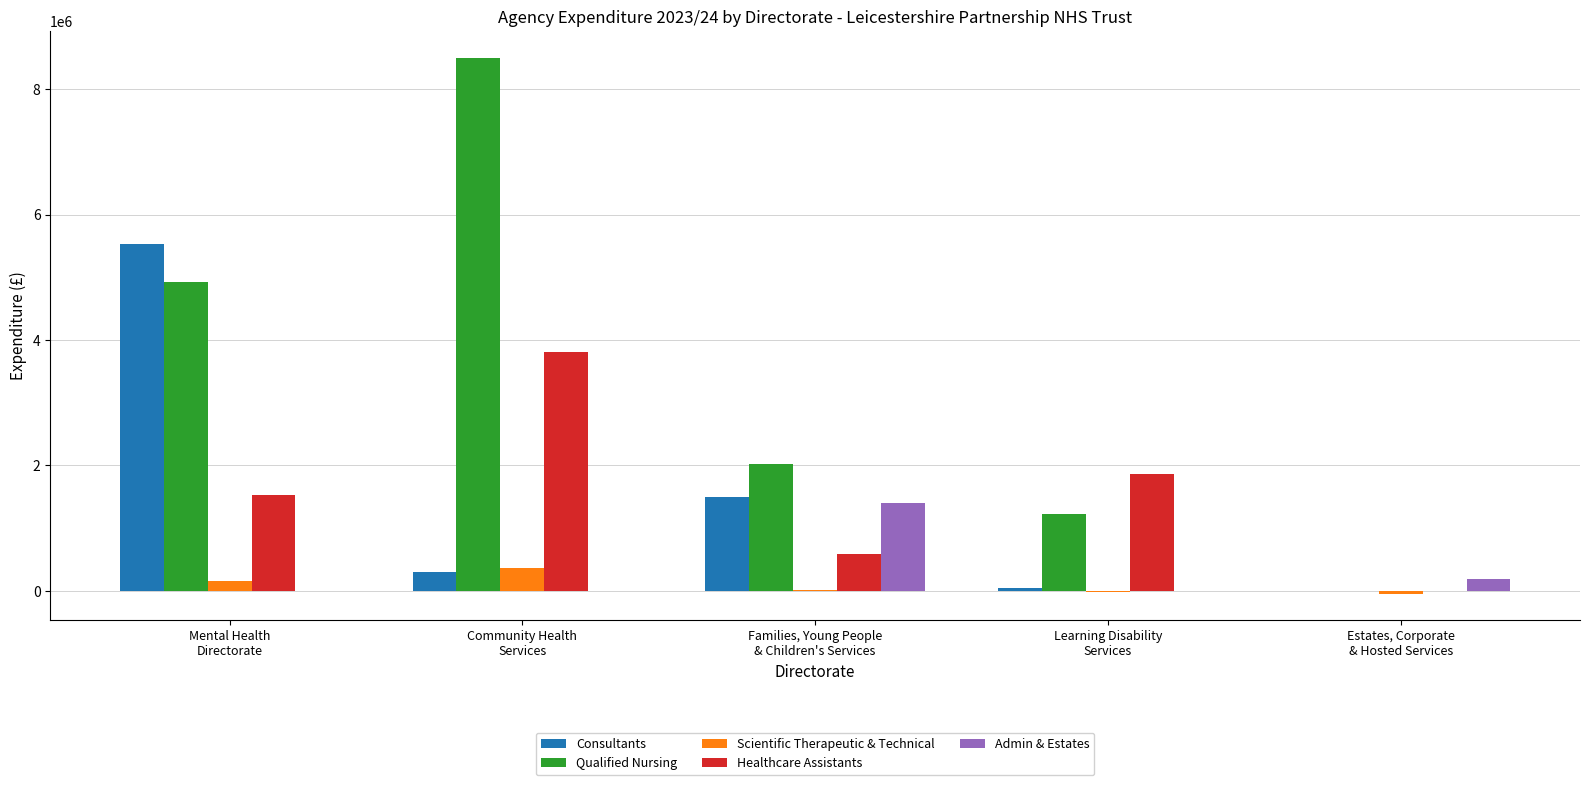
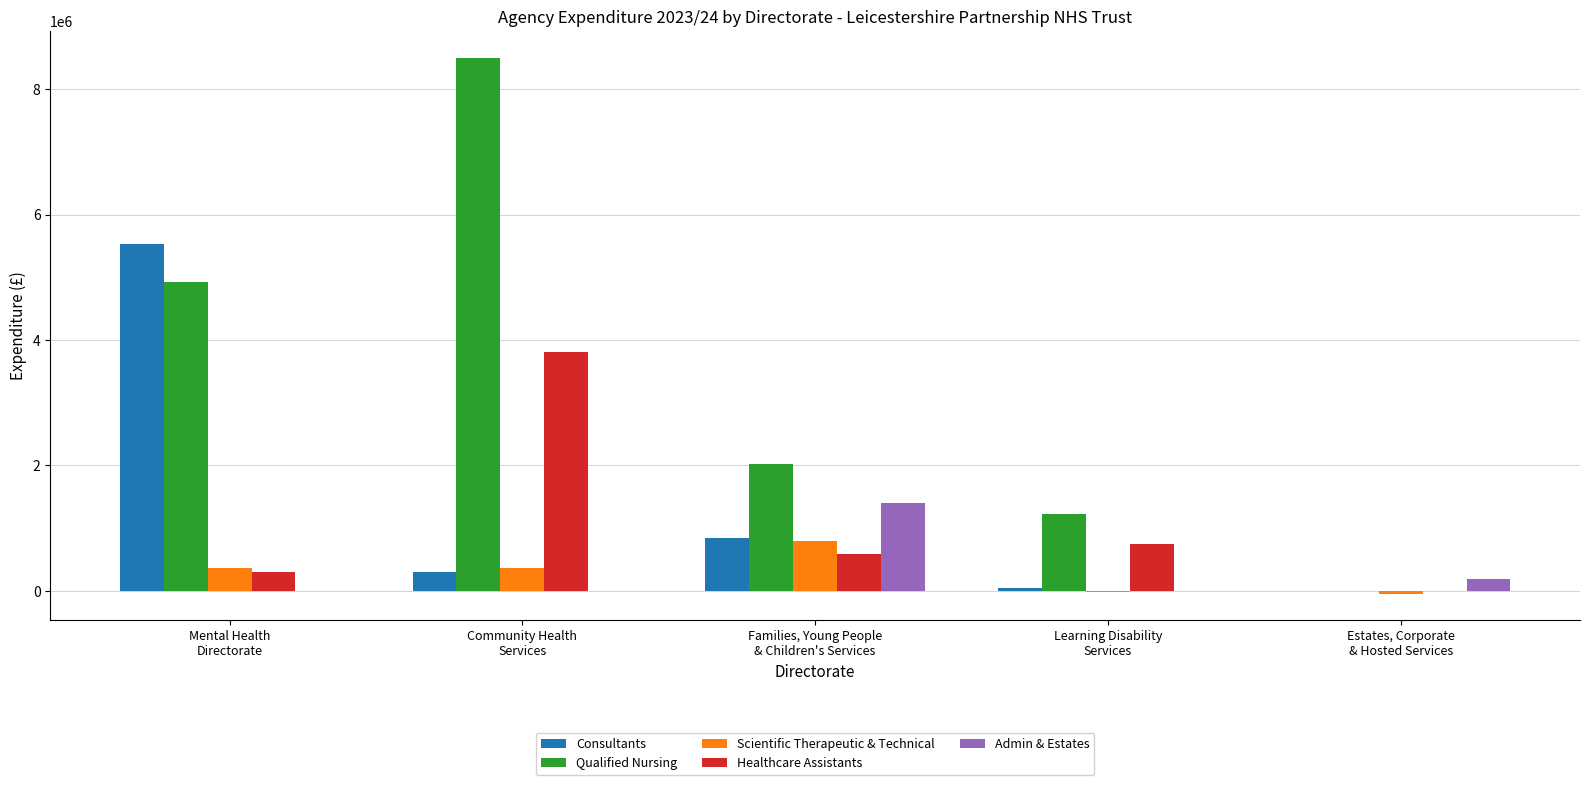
Scientific Therapeutic & Technical, Mental Health Directorate: 200000 -> 400000
Healthcare Assistants, Mental Health Directorate: 1500000 -> 300000
Consultants, Families, Young People & Children's Services: 1500000 -> 800000
Scientific Therapeutic & Technical, Families, Young People & Children's Services: 0 -> 800000
Healthcare Assistants, Learning Disability Services: 1900000 -> 700000
